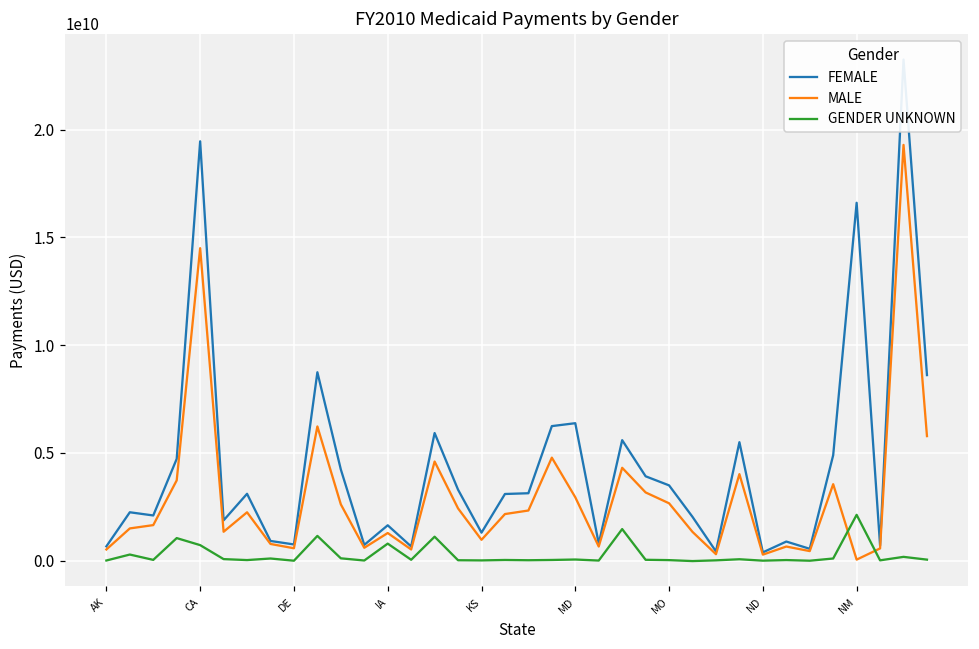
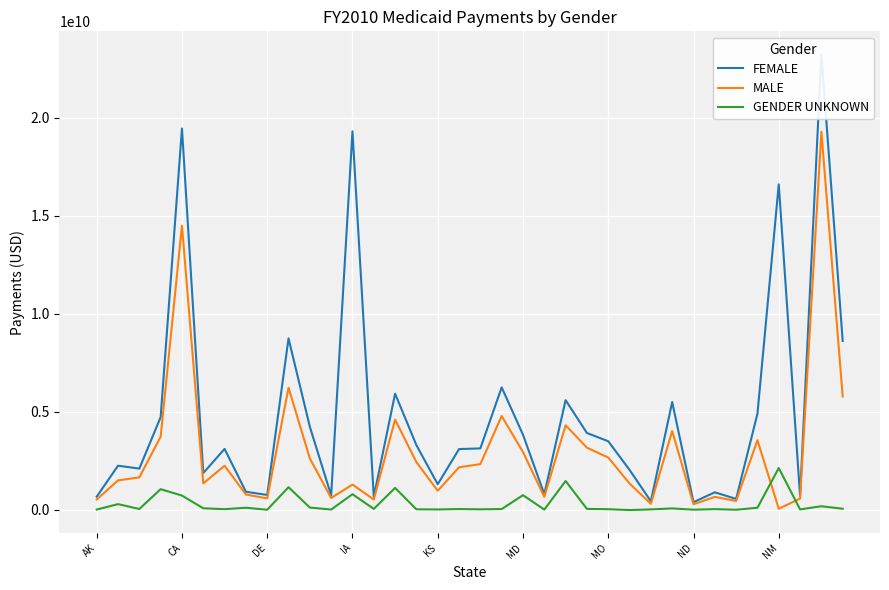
FEMALE, IA: 1600000000 -> 19300000000
FEMALE, MD: 6400000000 -> 3800000000
GENDER UNKNOWN, MD: 100000000 -> 700000000
